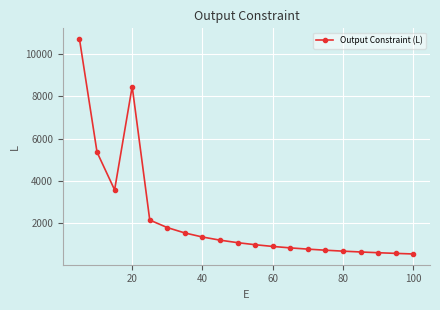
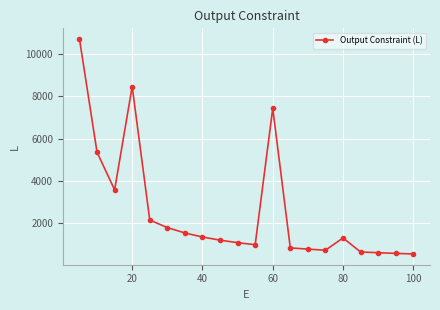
60: 900 -> 7400
80: 700 -> 1300
